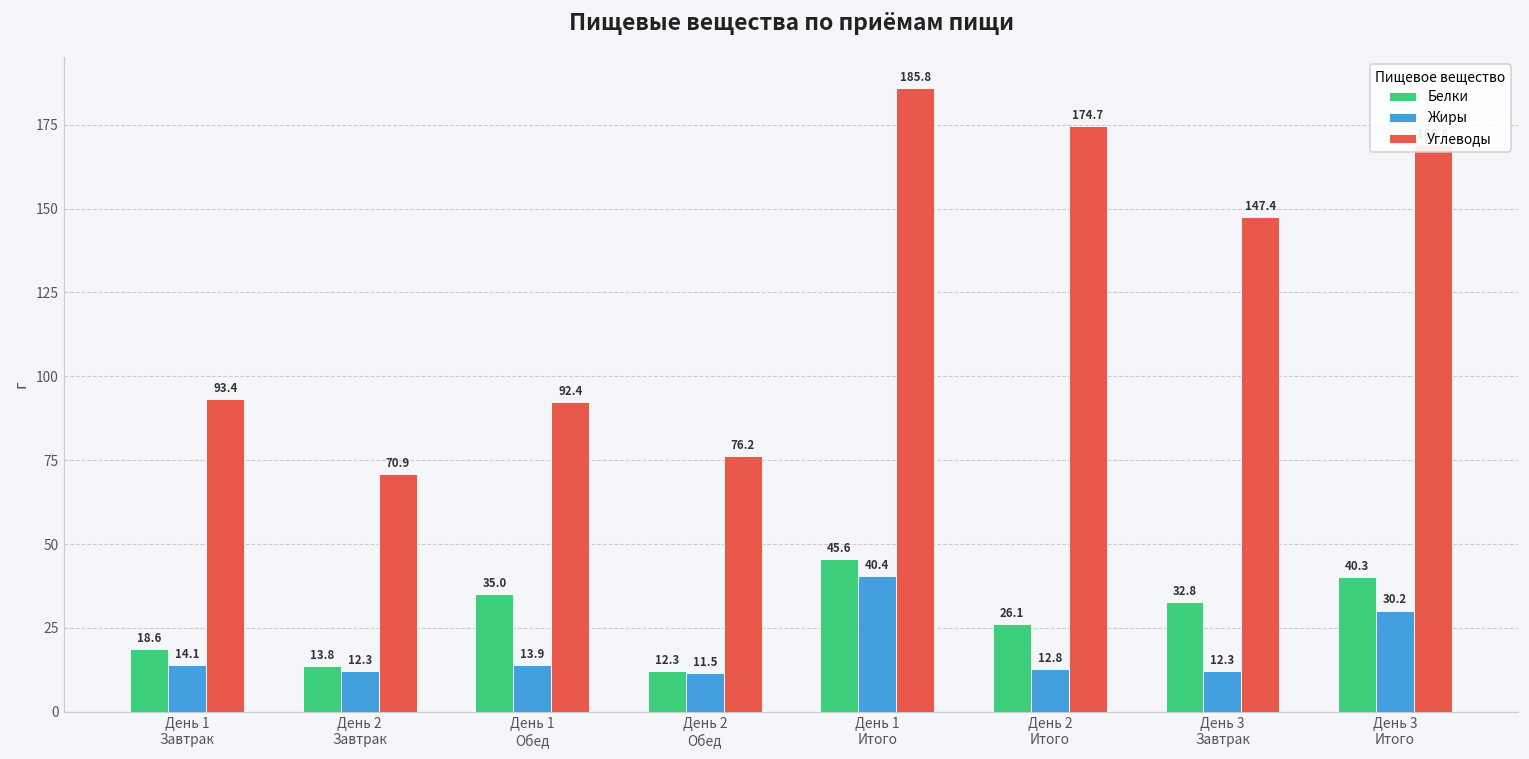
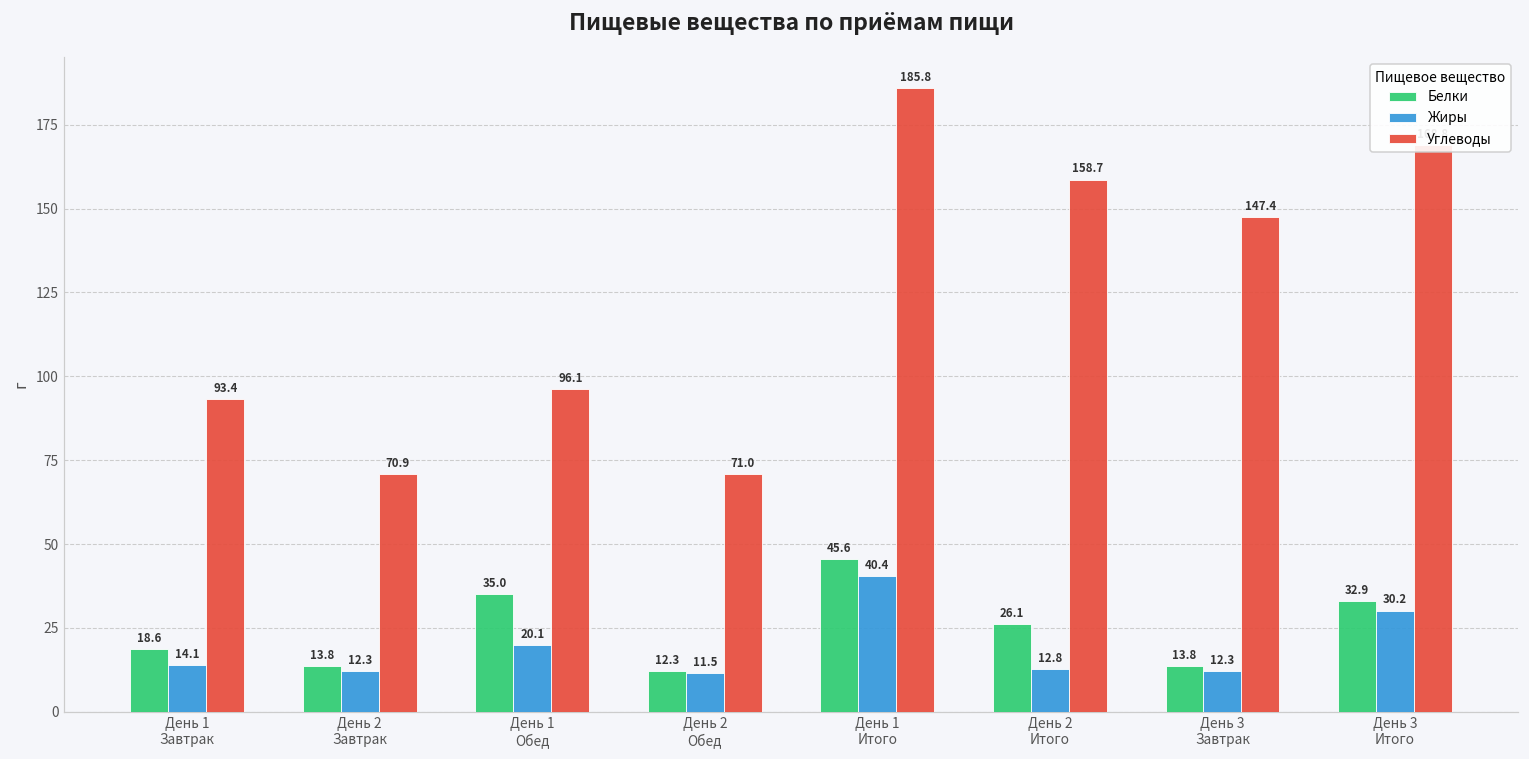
Жиры, День 1 Обед: 13.9 -> 20.1
Углеводы, День 1 Обед: 92.4 -> 96.1
Углеводы, День 2 Обед: 76.2 -> 71.0
Углеводы, День 2 Итого: 174.7 -> 158.7
Белки, День 3 Завтрак: 32.8 -> 13.8
Белки, День 3 Итого: 40.3 -> 32.9
